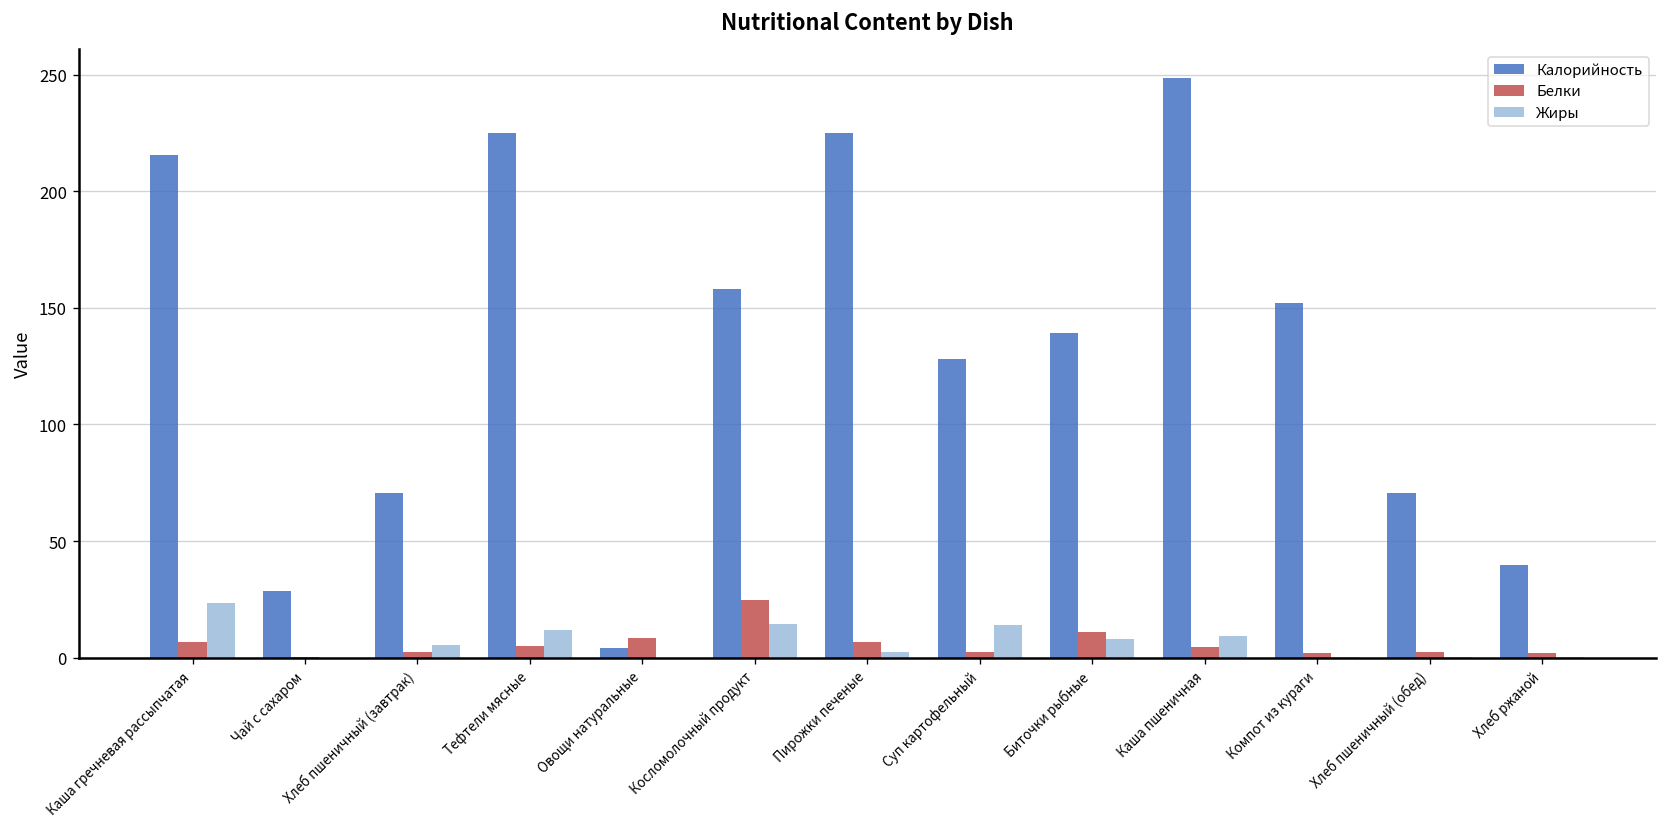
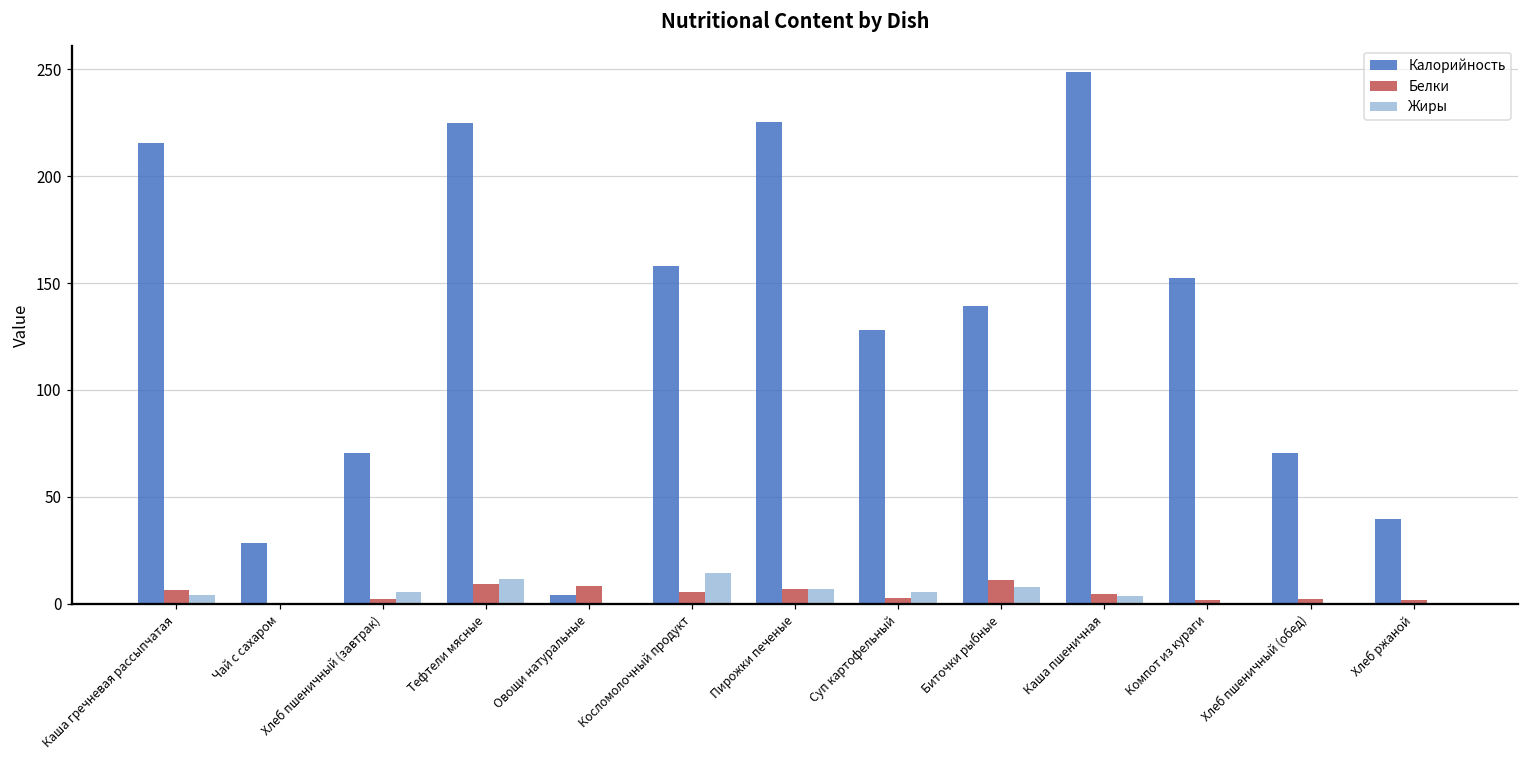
Жиры, Каша гречневая рассыпчатая: 23 -> 4
Белки, Тефтели мясные: 5 -> 9
Белки, Косломолочный продукт: 25 -> 5
Жиры, Пирожки печеные: 3 -> 7
Жиры, Суп картофельный: 14 -> 6
Жиры, Каша пшеничная: 9 -> 4
